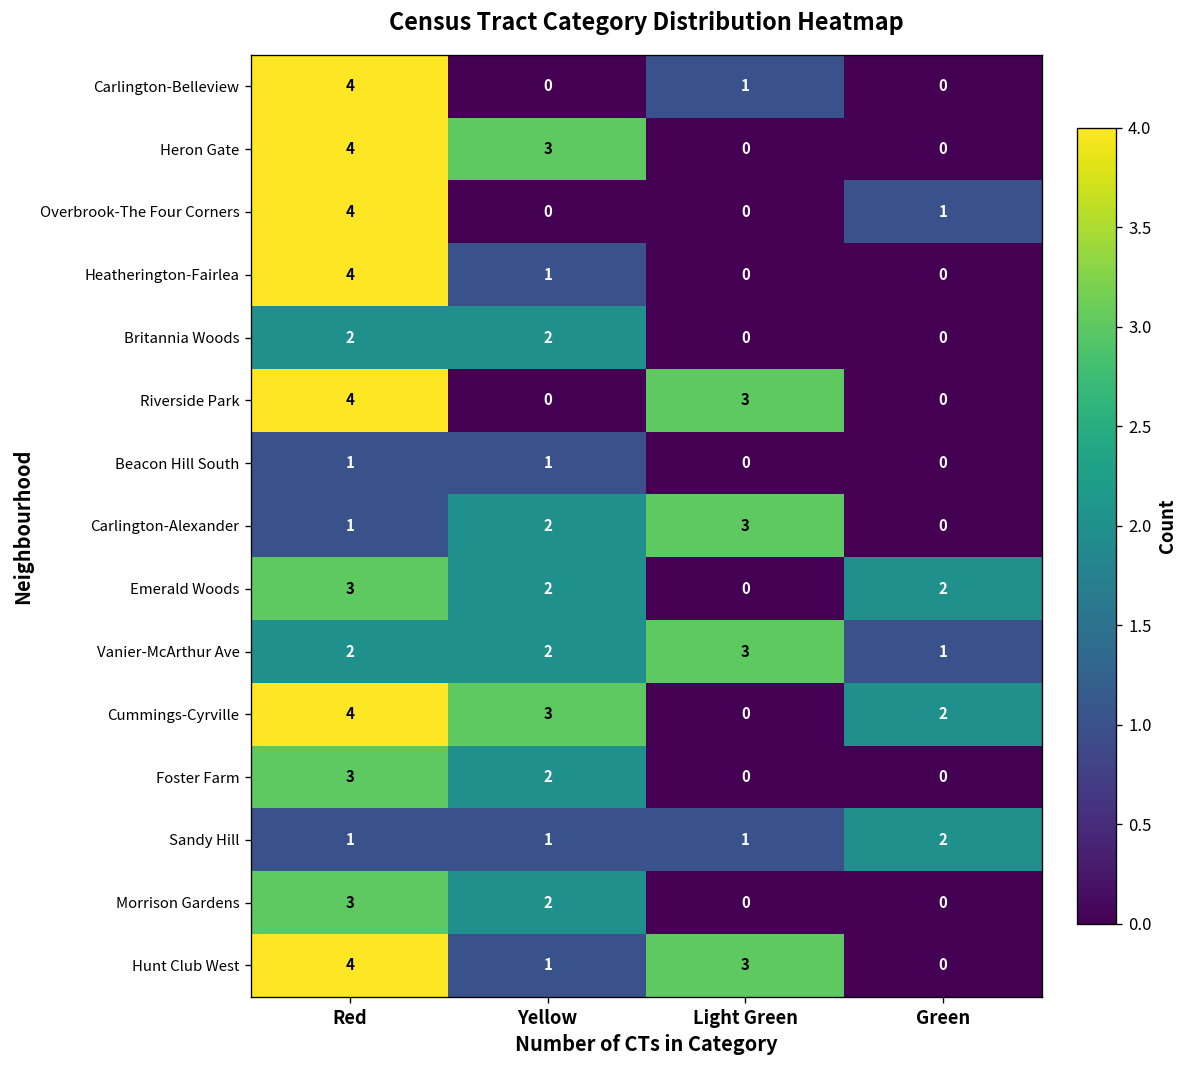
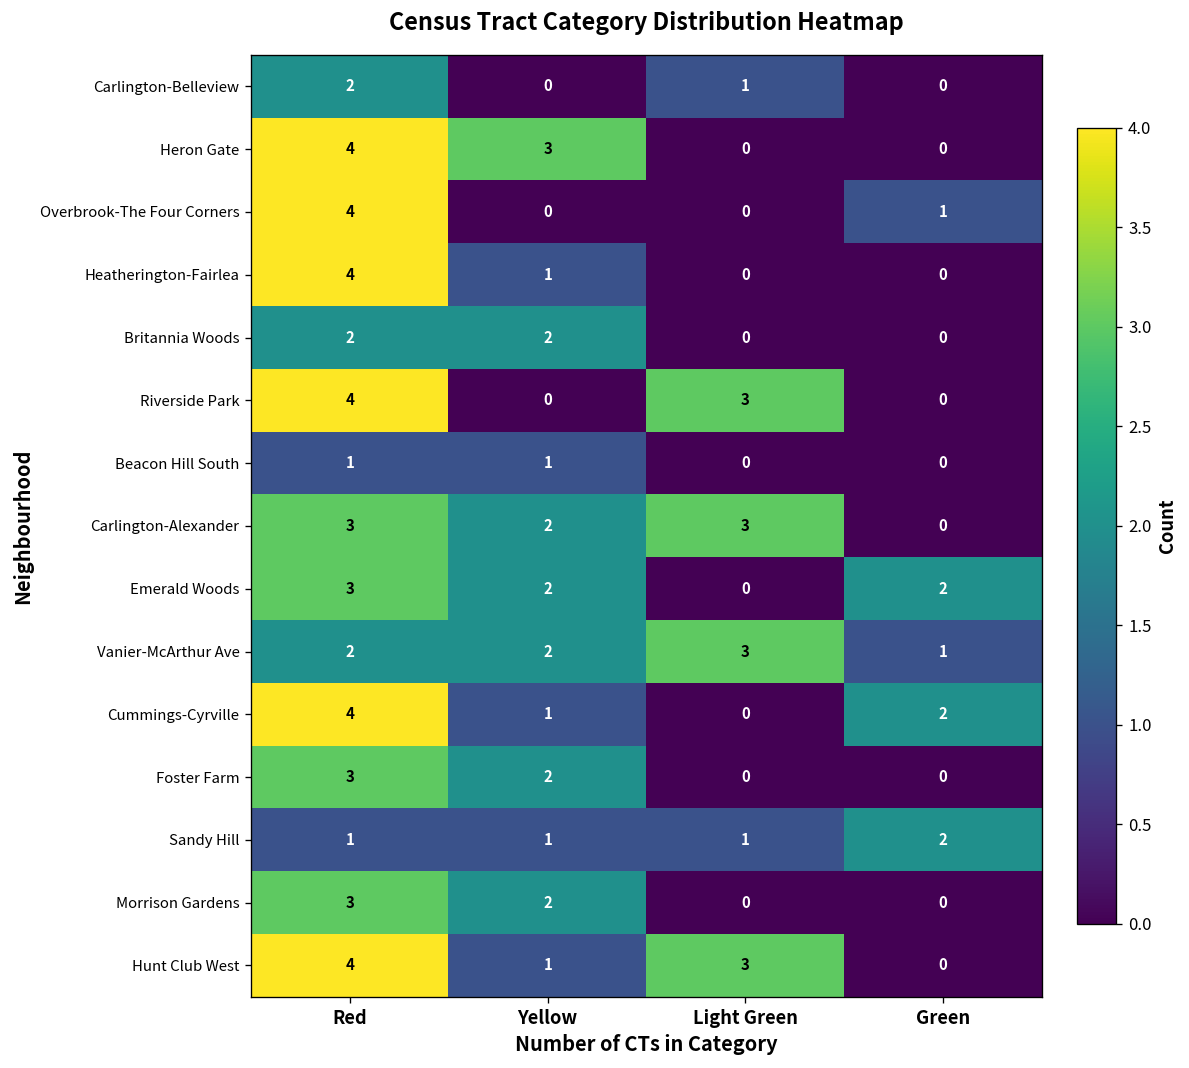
Carlington-Belleview, Red: 4 -> 2
Carlington-Alexander, Red: 1 -> 3
Cummings-Cyrville, Yellow: 3 -> 1
